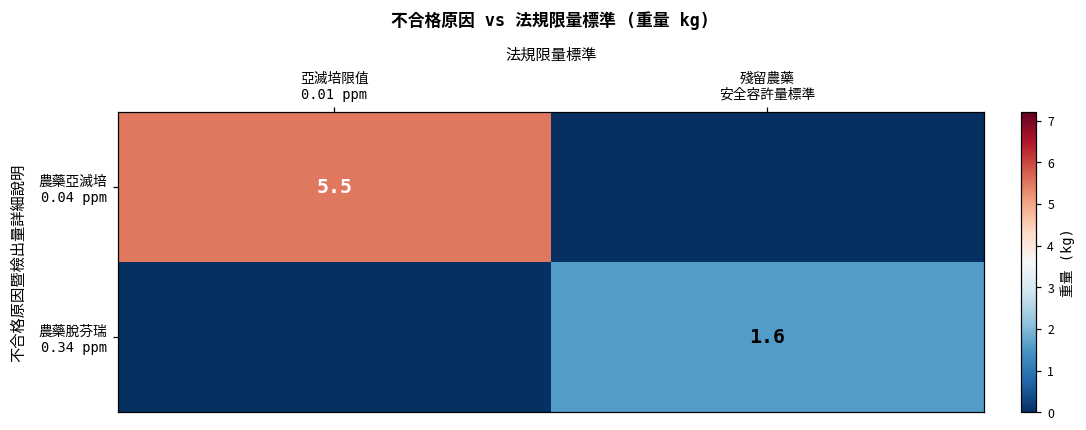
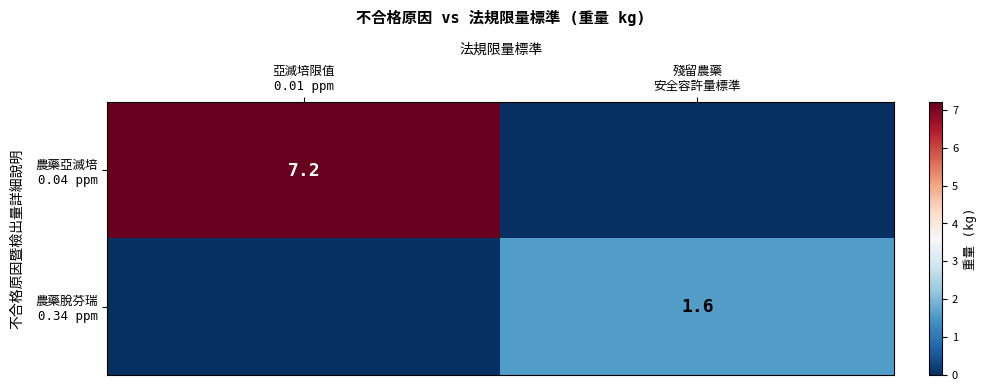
農藥亞滅培 0.04 ppm, 亞滅培限值 0.01 ppm: 5.5 -> 7.2
